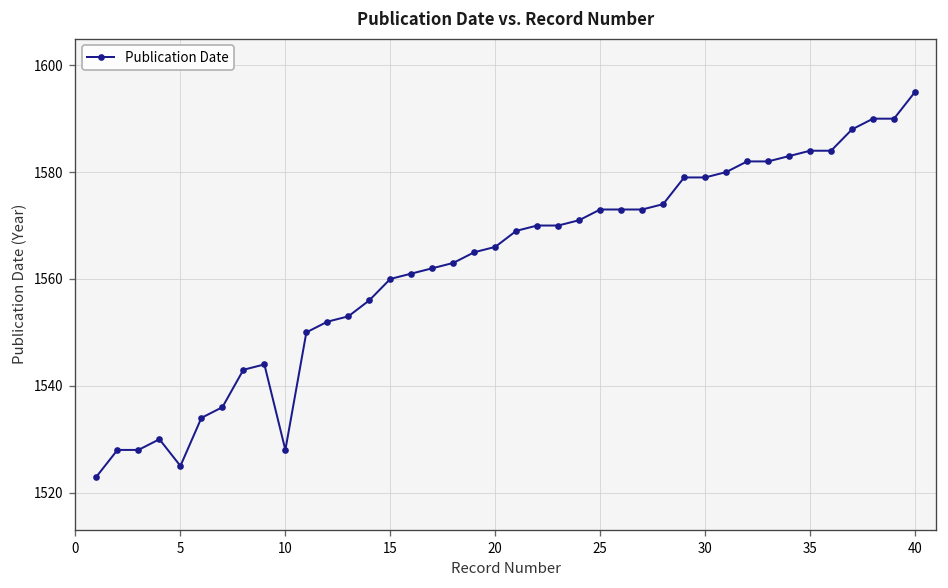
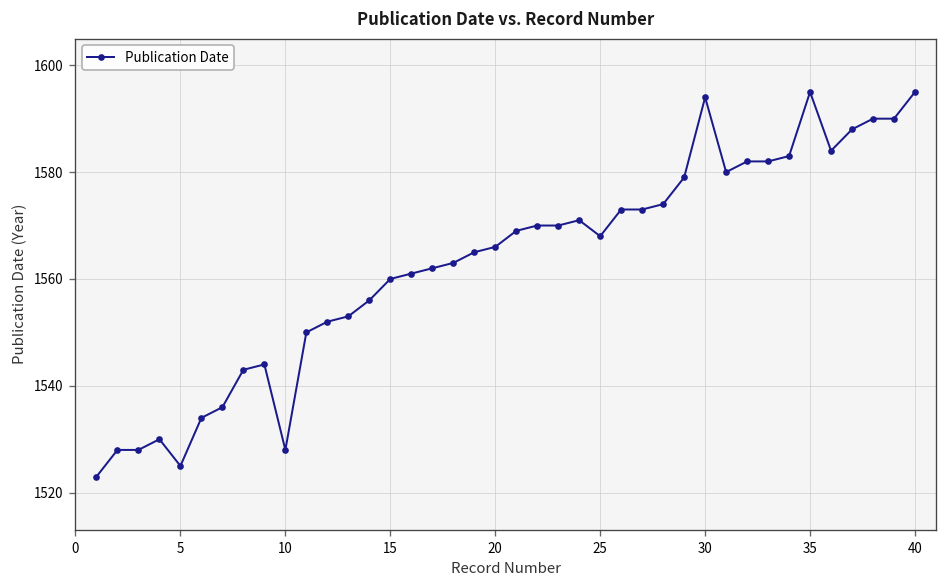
25: 1573 -> 1568
30: 1579 -> 1594
35: 1584 -> 1595
